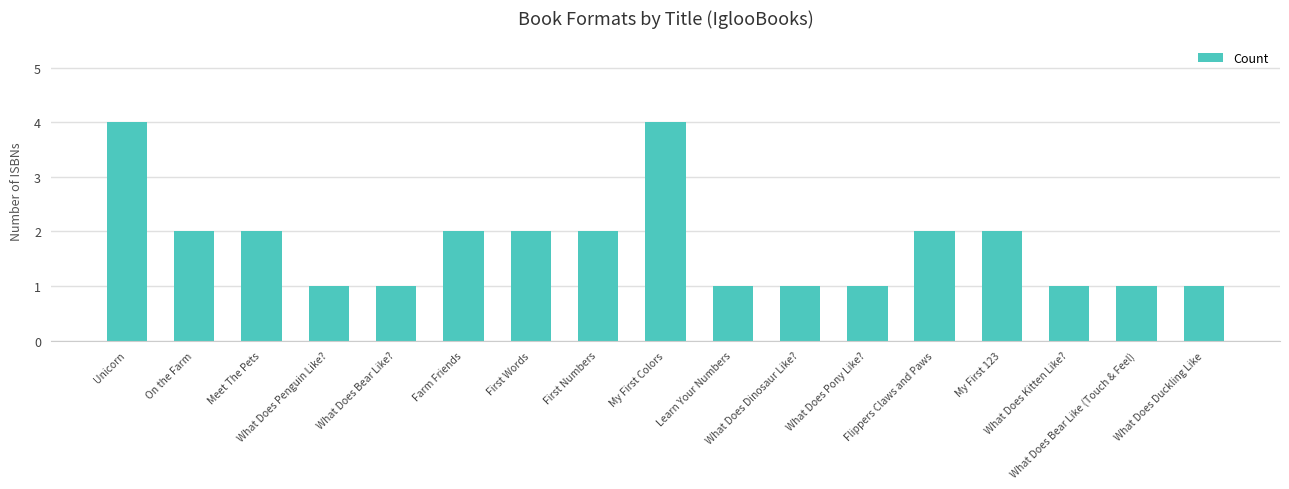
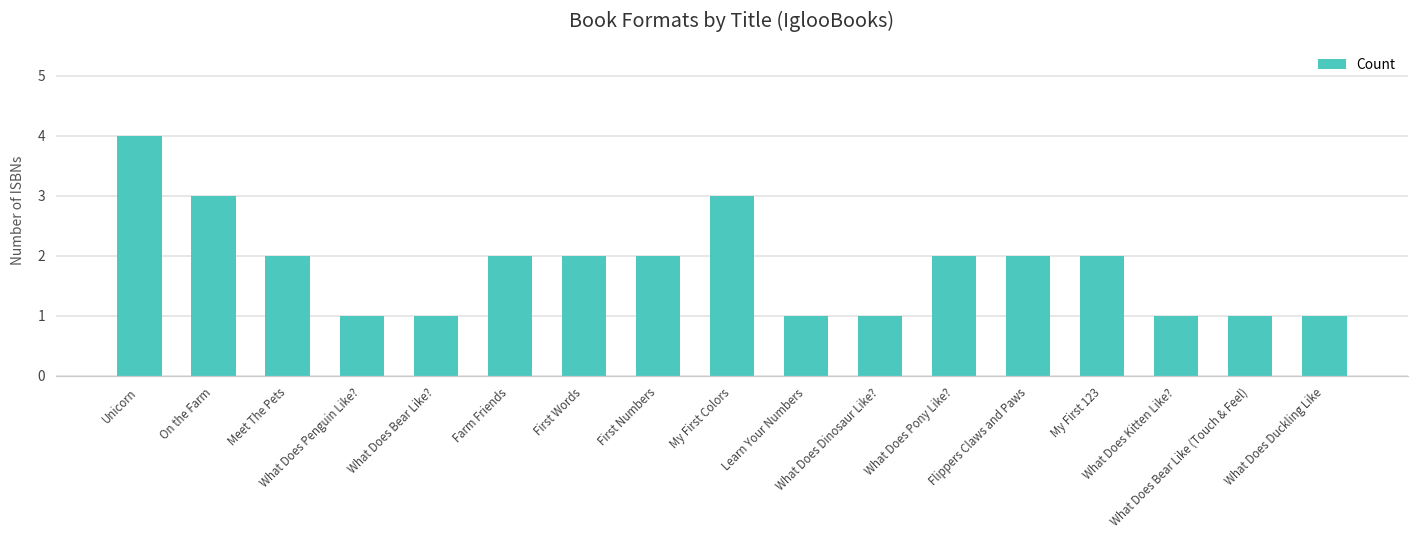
On the Farm: 2 -> 3
My First Colors: 4 -> 3
What Does Pony Like?: 1 -> 2
